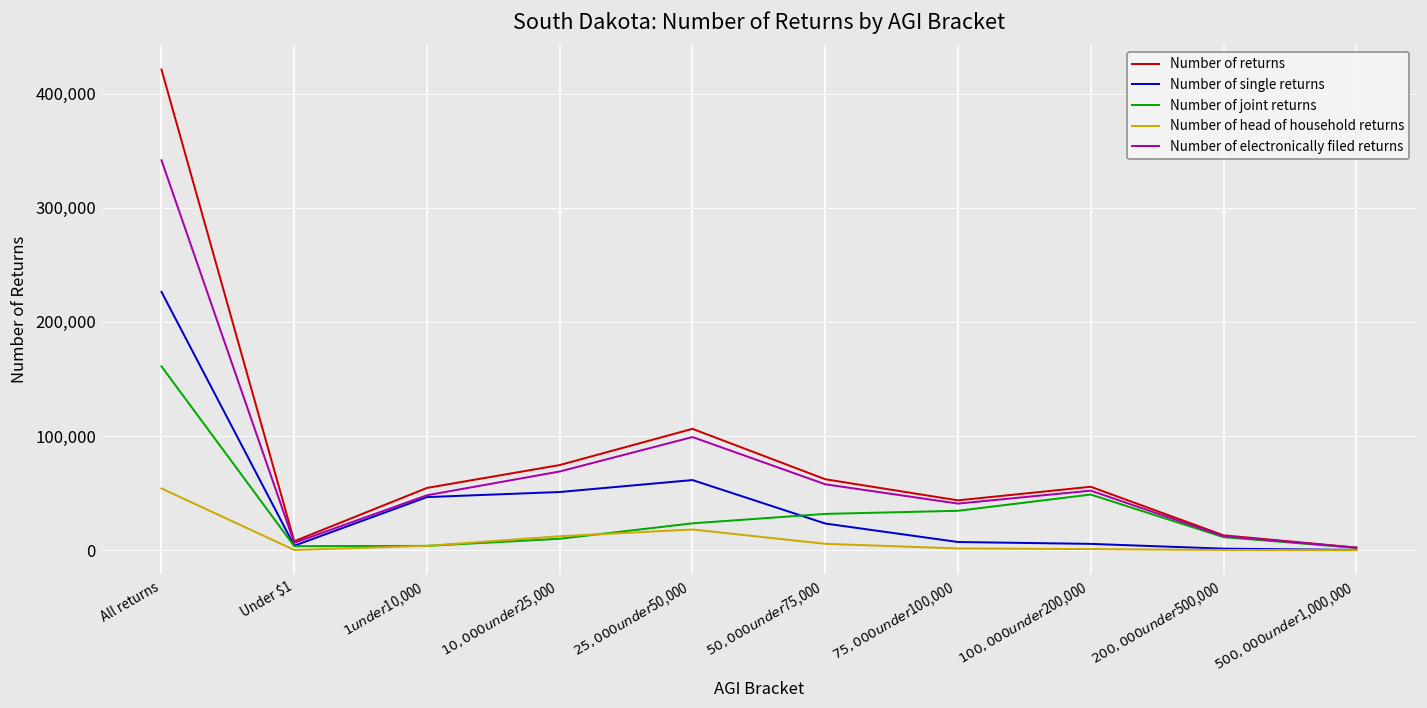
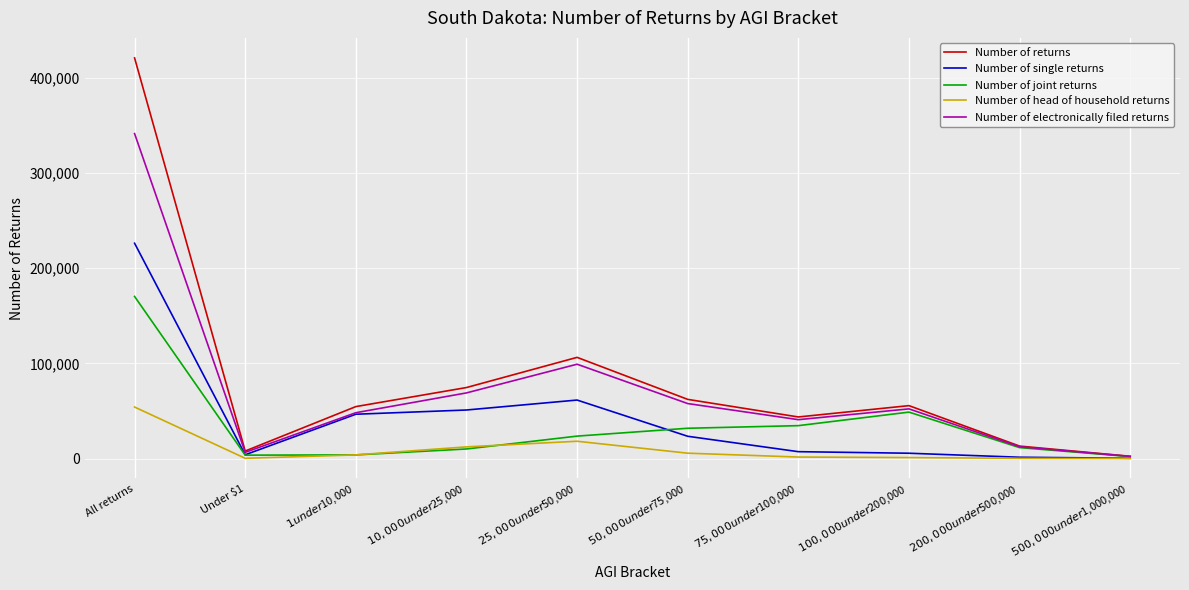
Number of joint returns, All returns: 160,000 -> 170,000
